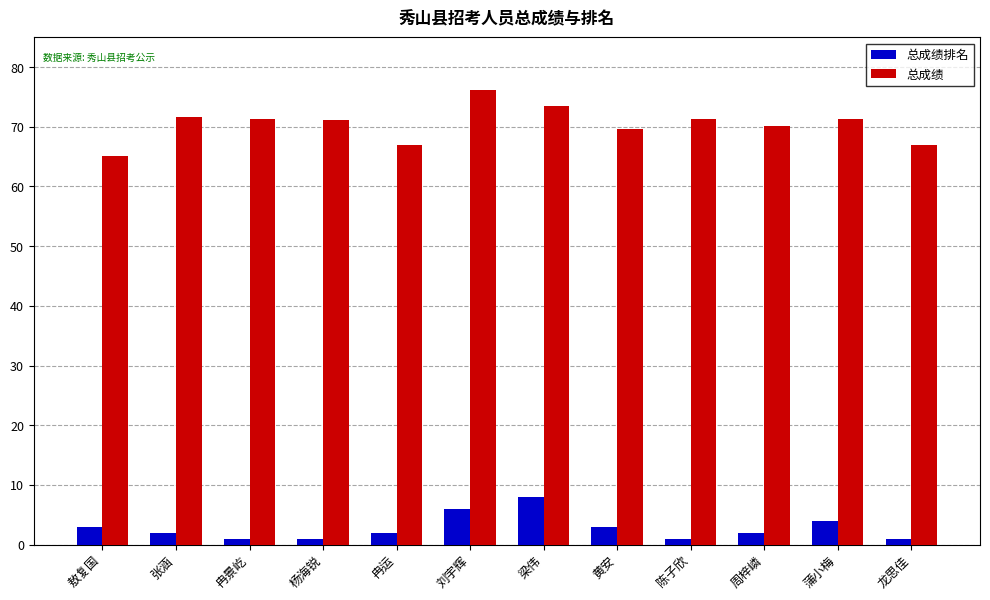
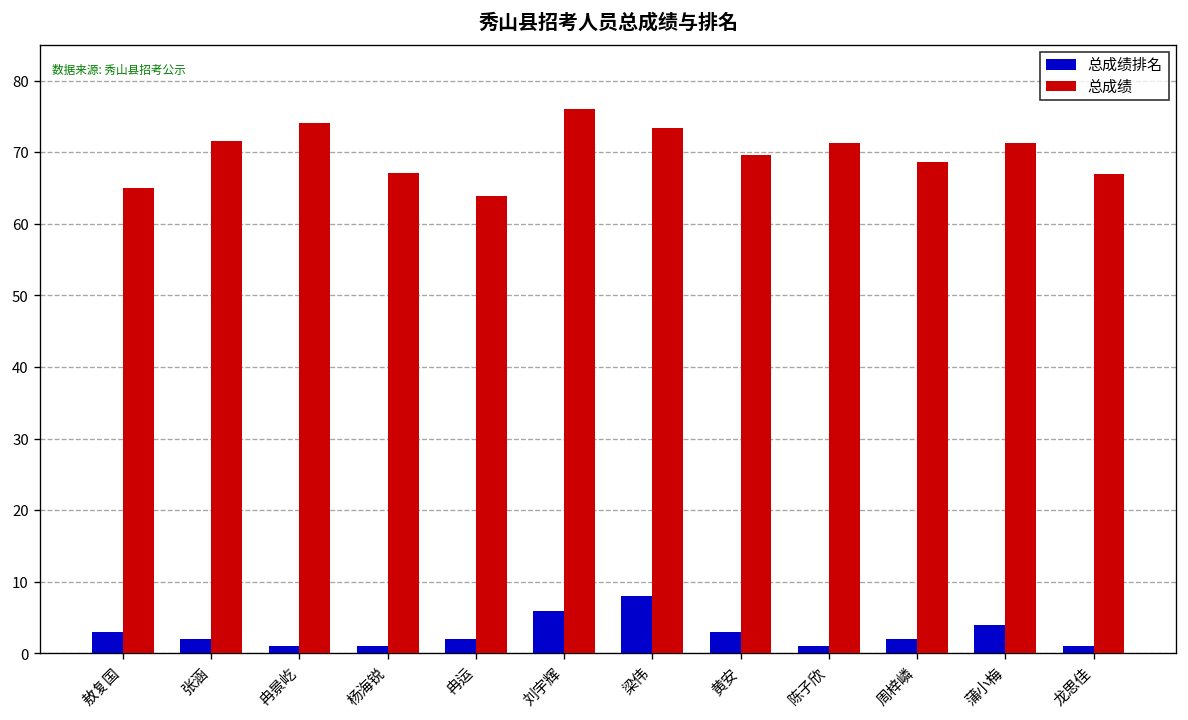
总成绩, 冉景屹: 71 -> 74
总成绩, 杨海锐: 71 -> 67
总成绩, 冉运: 67 -> 64
总成绩, 周梓嶙: 70 -> 69
